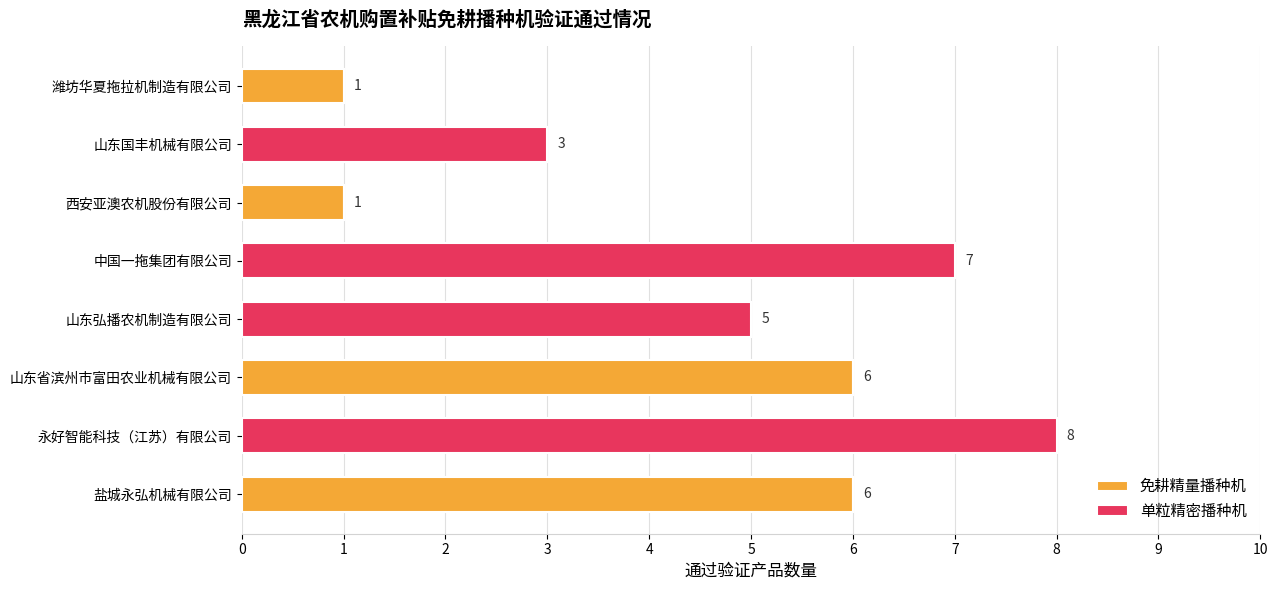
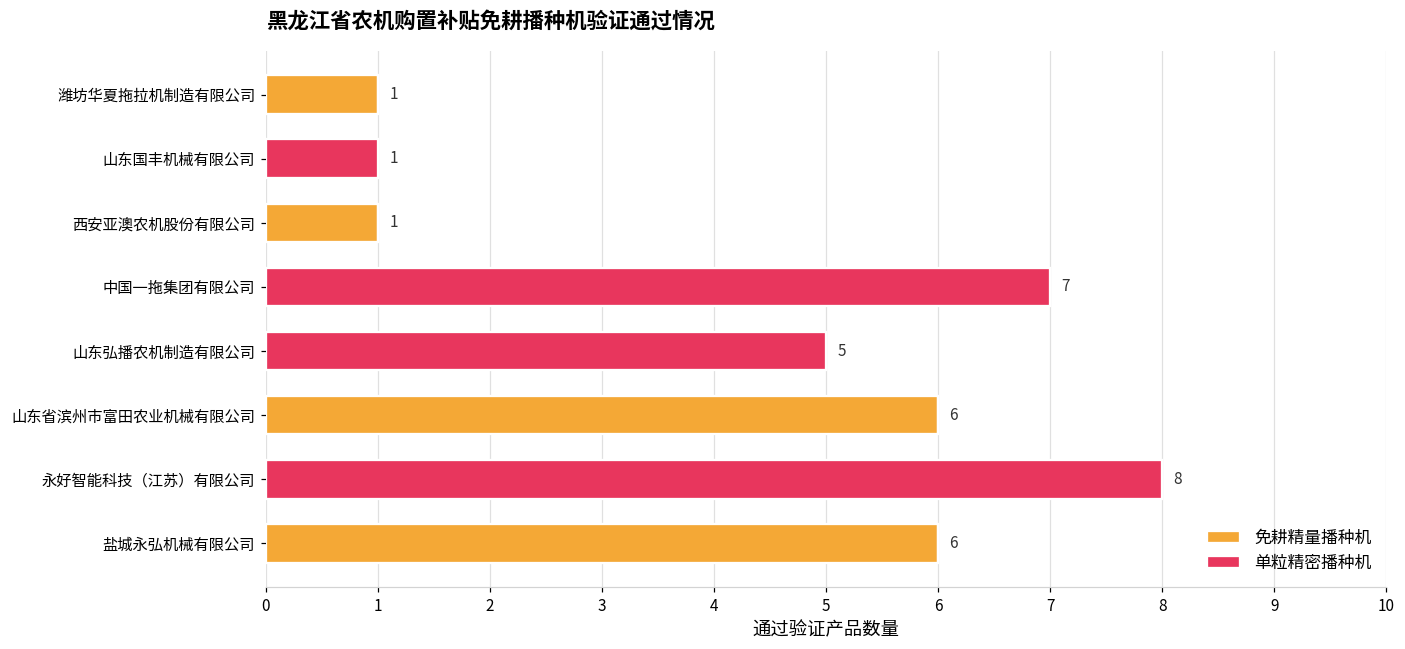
单粒精密播种机, 山东国丰机械有限公司: 3 -> 1
